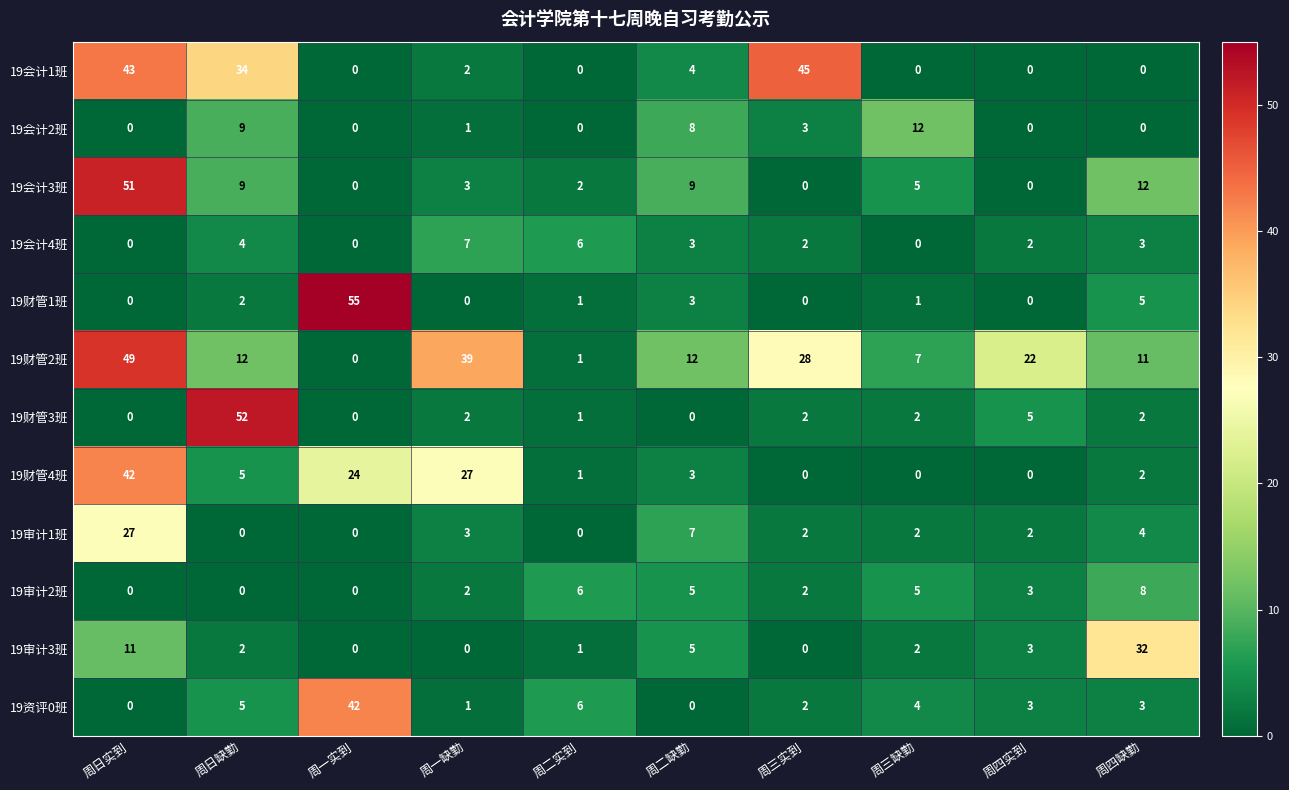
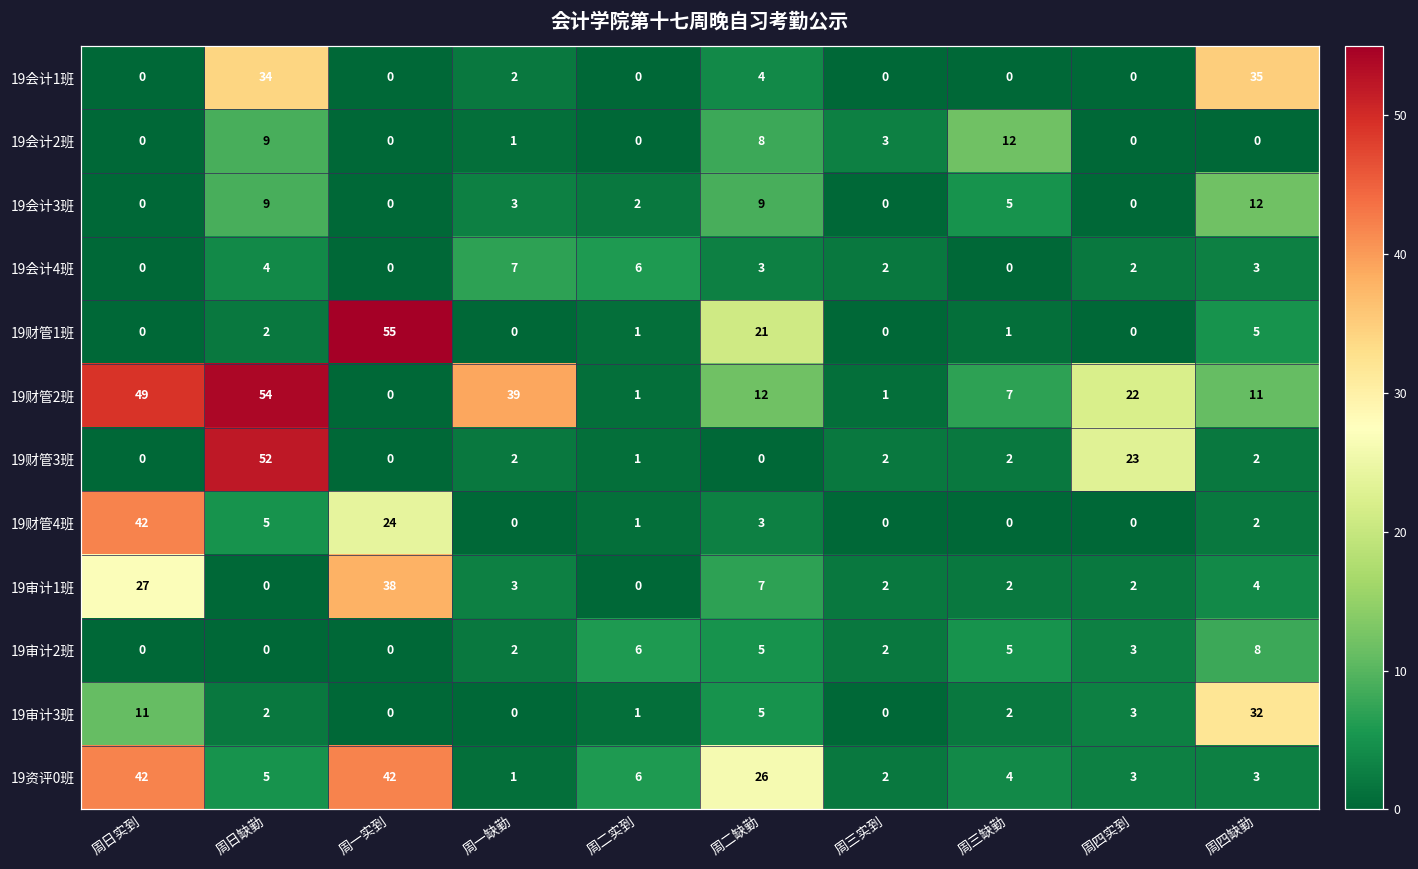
19会计1班, 周日实到: 43 -> 0
19会计1班, 周三实到: 45 -> 0
19会计1班, 周四缺勤: 0 -> 35
19会计3班, 周日实到: 51 -> 0
19财管1班, 周二缺勤: 3 -> 21
19财管2班, 周日缺勤: 12 -> 54
19财管2班, 周三实到: 28 -> 1
19财管3班, 周四实到: 5 -> 23
19财管4班, 周一缺勤: 27 -> 0
19审计1班, 周一实到: 0 -> 38
19资评0班, 周日实到: 0 -> 42
19资评0班, 周二缺勤: 0 -> 26
